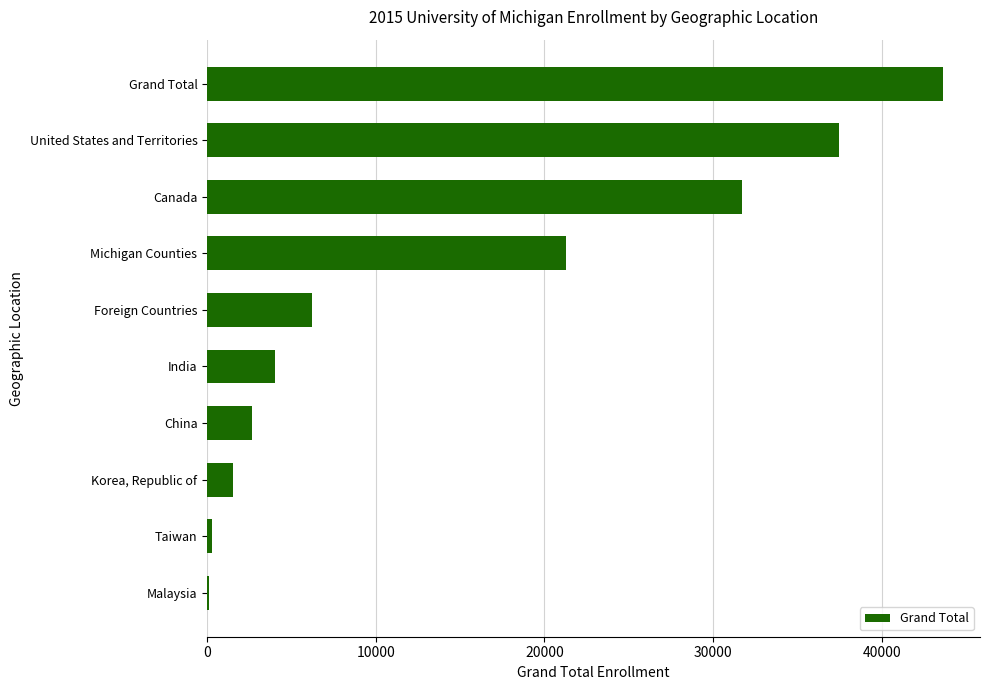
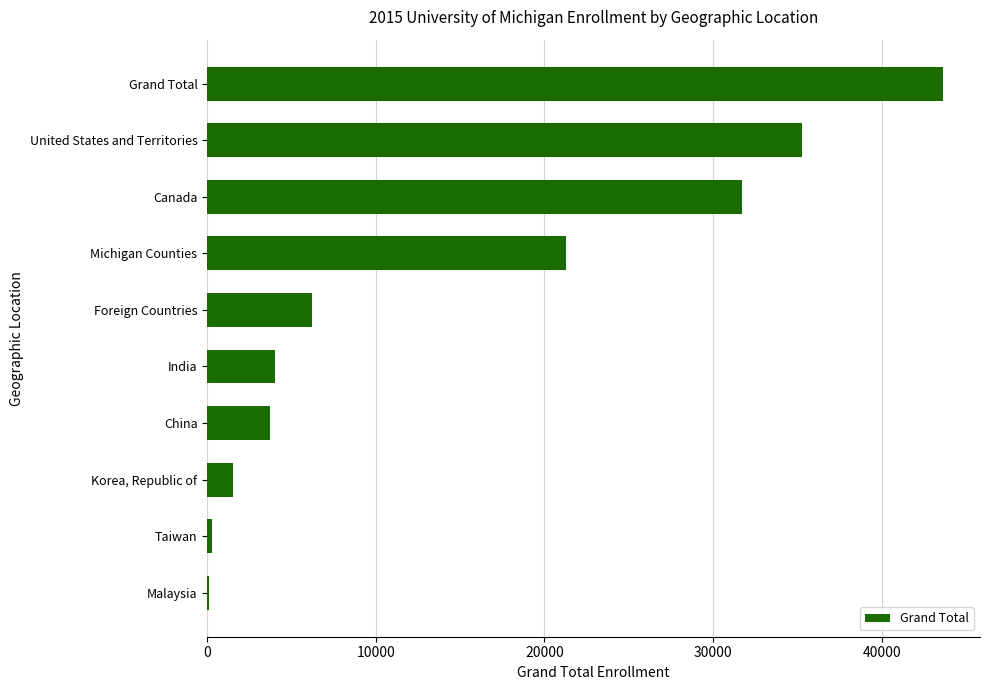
United States and Territories: 37400 -> 35300
China: 2700 -> 3700
